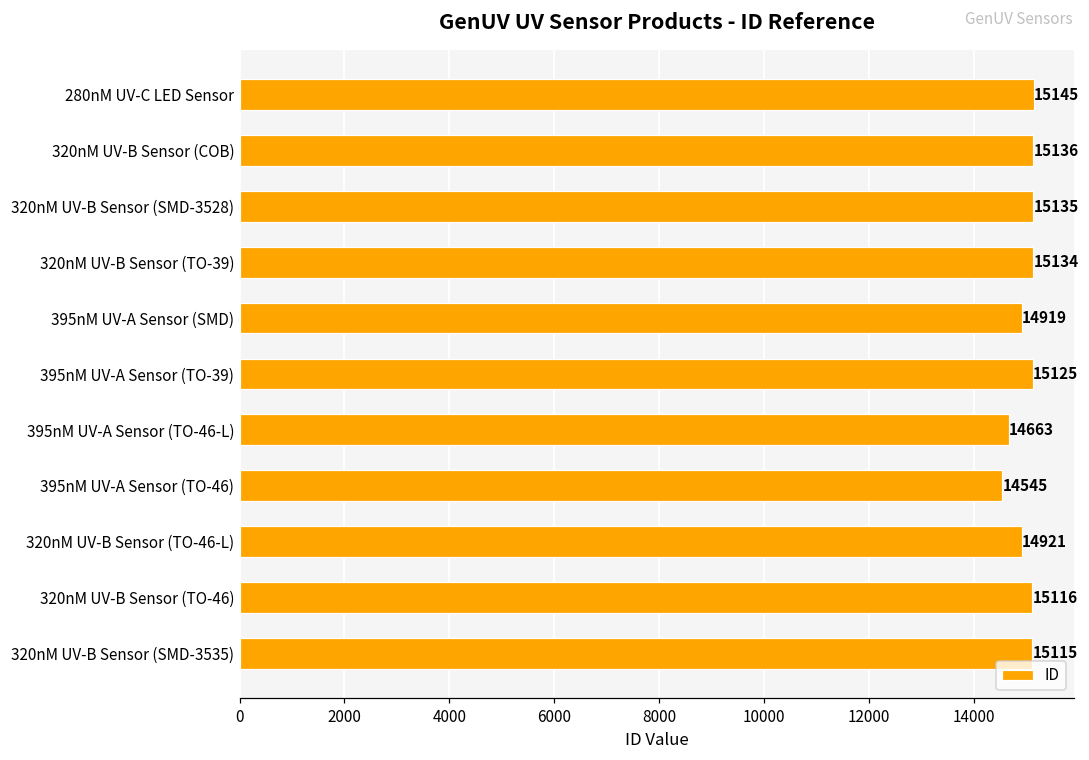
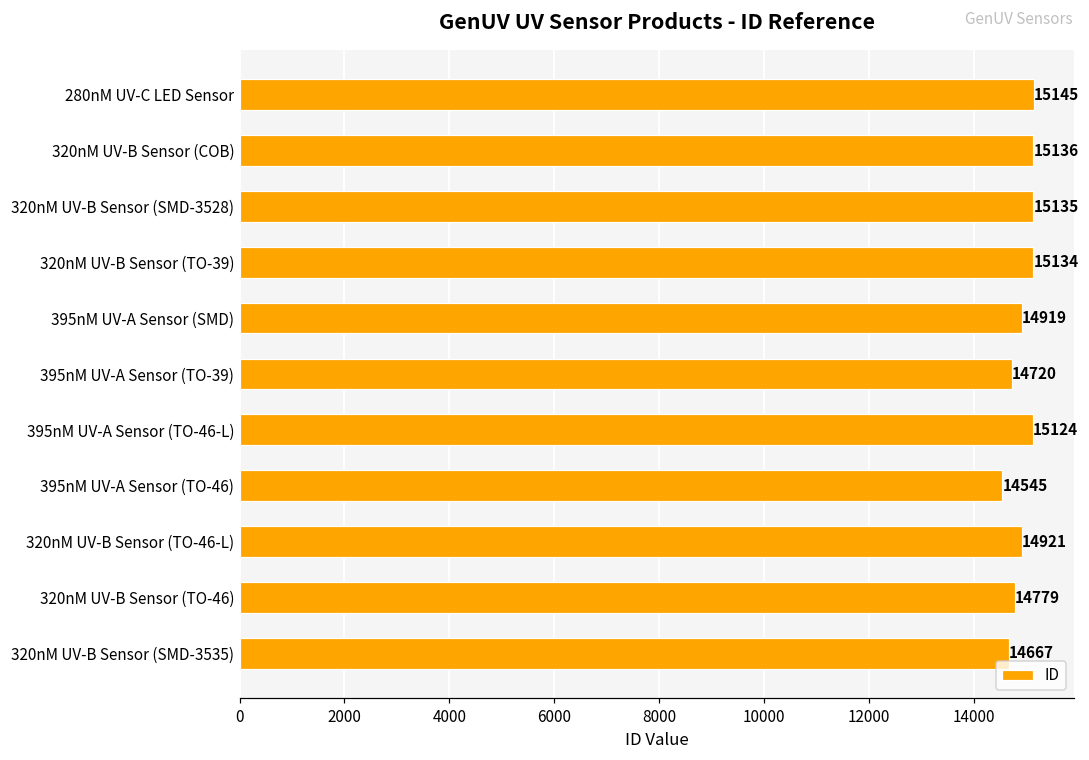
395nM UV-A Sensor (TO-39): 15125 -> 14720
395nM UV-A Sensor (TO-46-L): 14663 -> 15124
320nM UV-B Sensor (TO-46): 15116 -> 14779
320nM UV-B Sensor (SMD-3535): 15115 -> 14667
